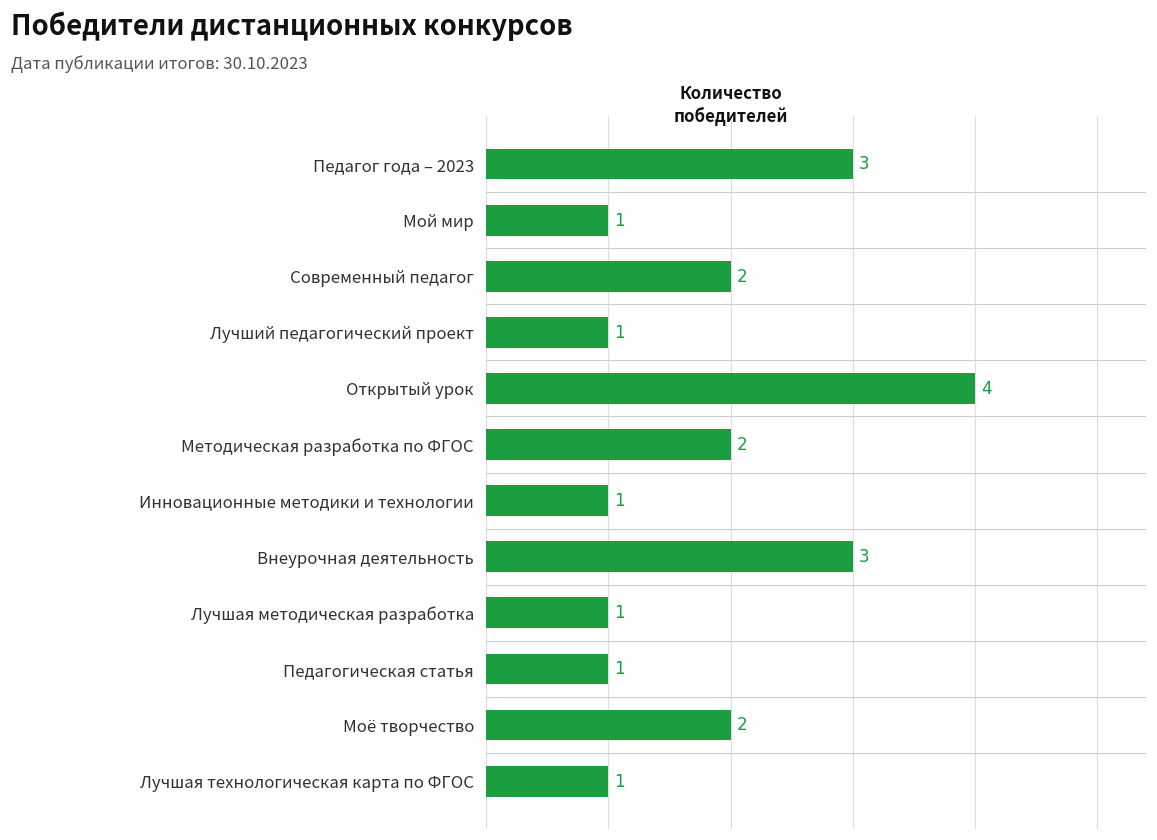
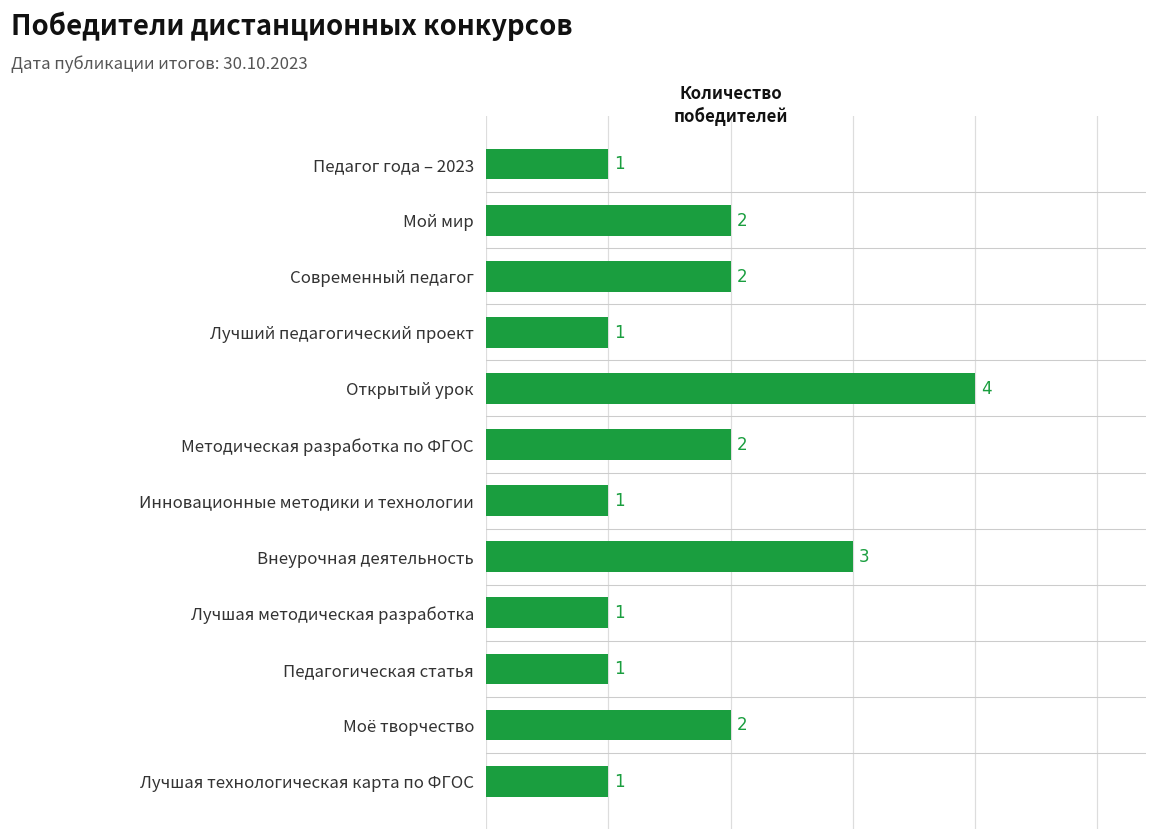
Педагог года – 2023: 3 -> 1
Мой мир: 1 -> 2
